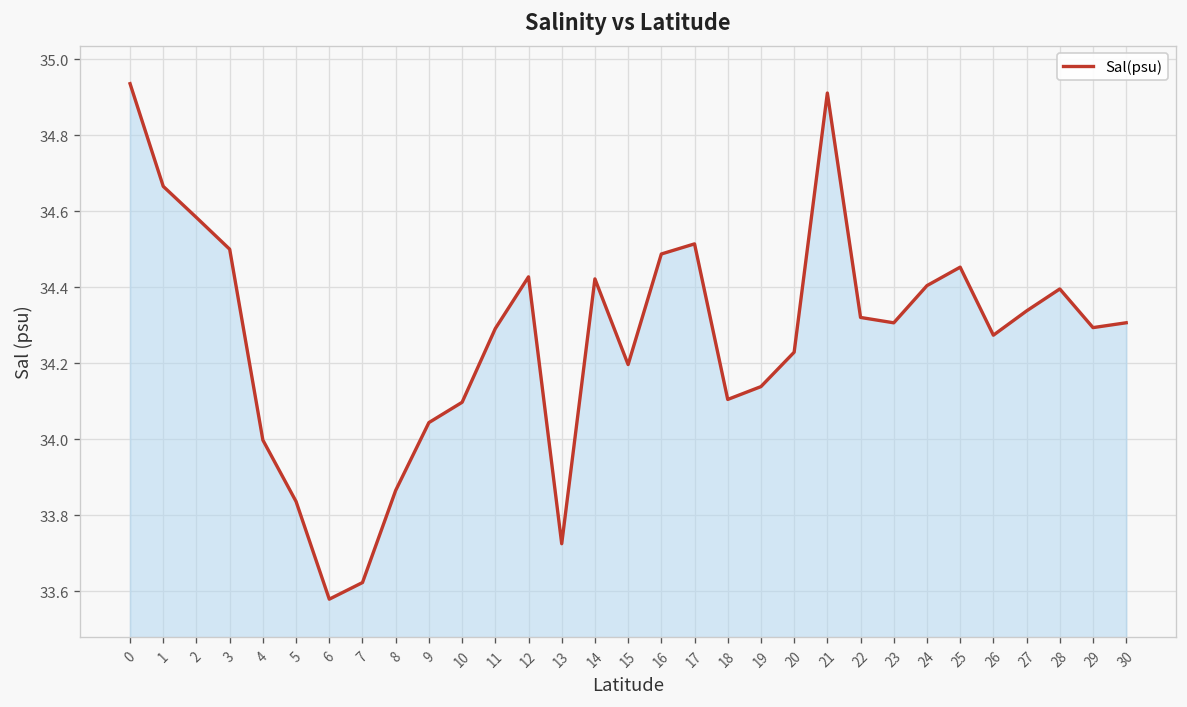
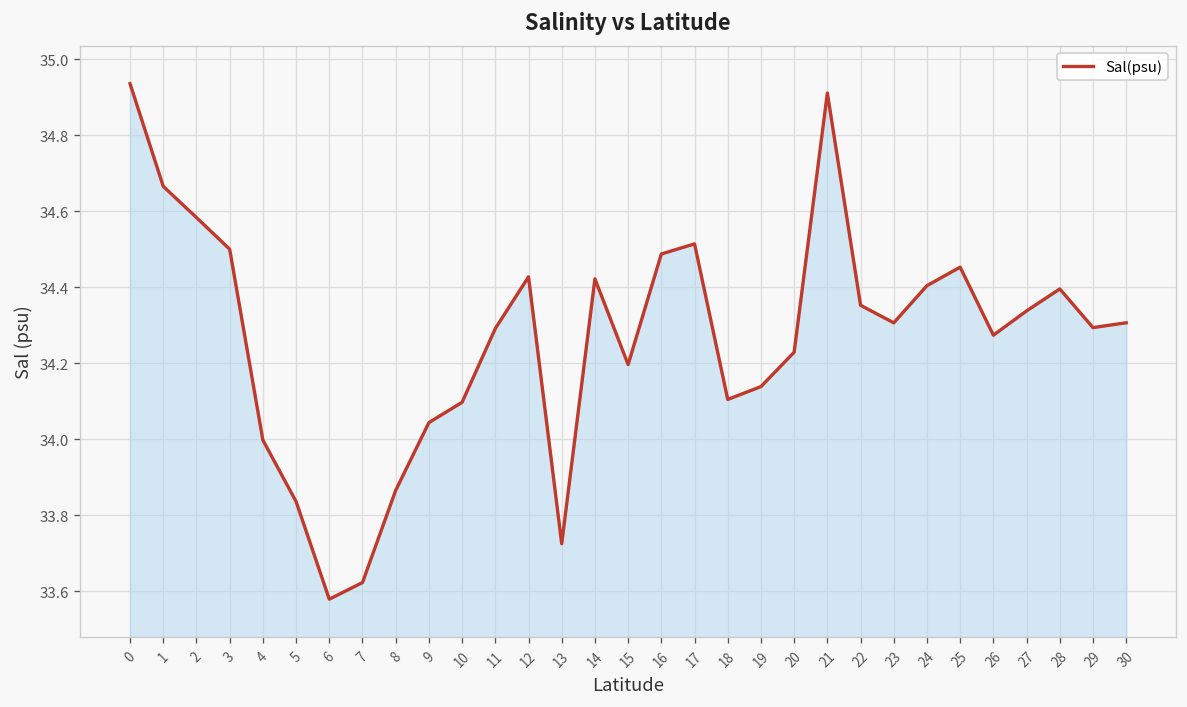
22: 34.32 -> 34.35
